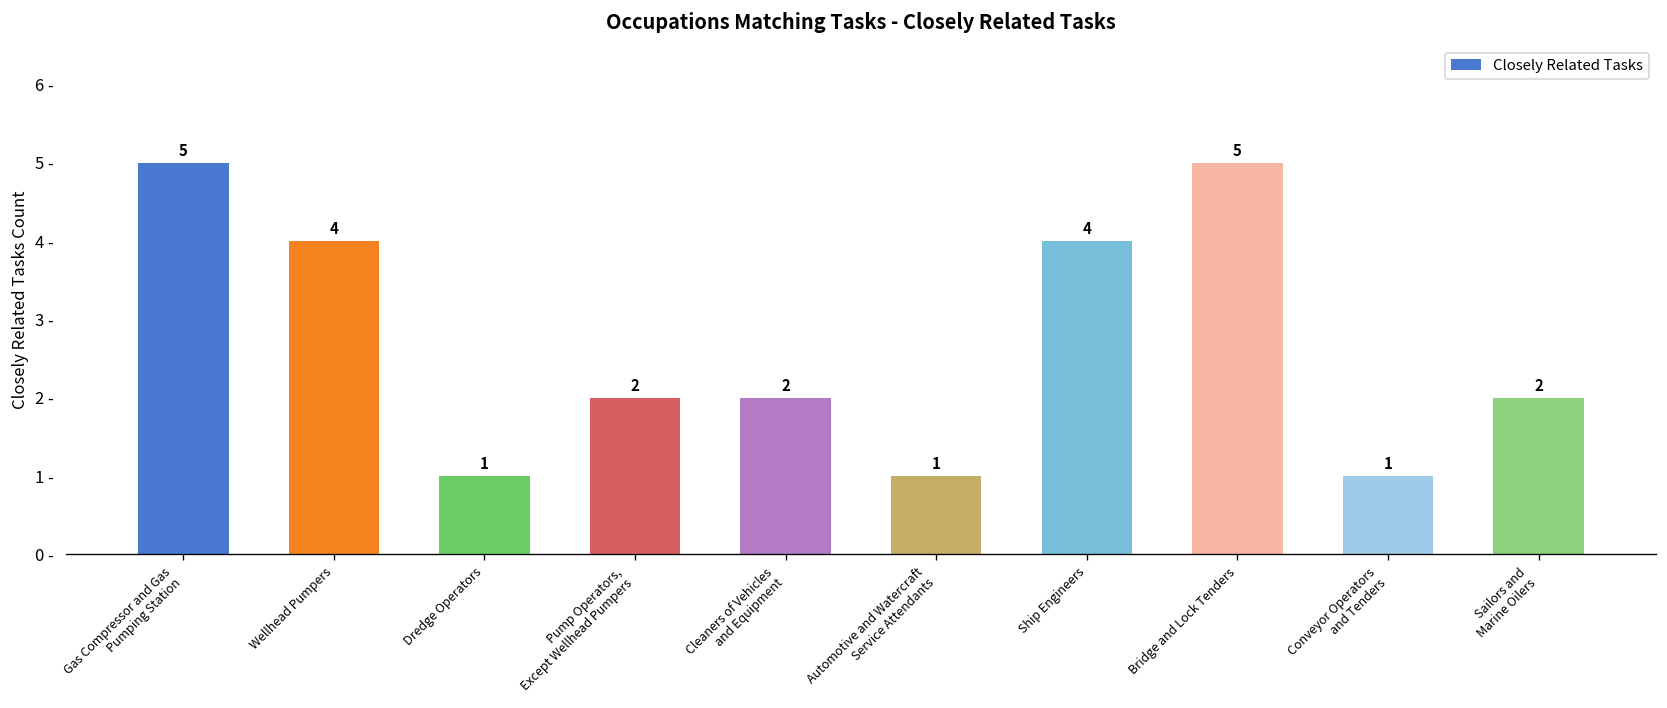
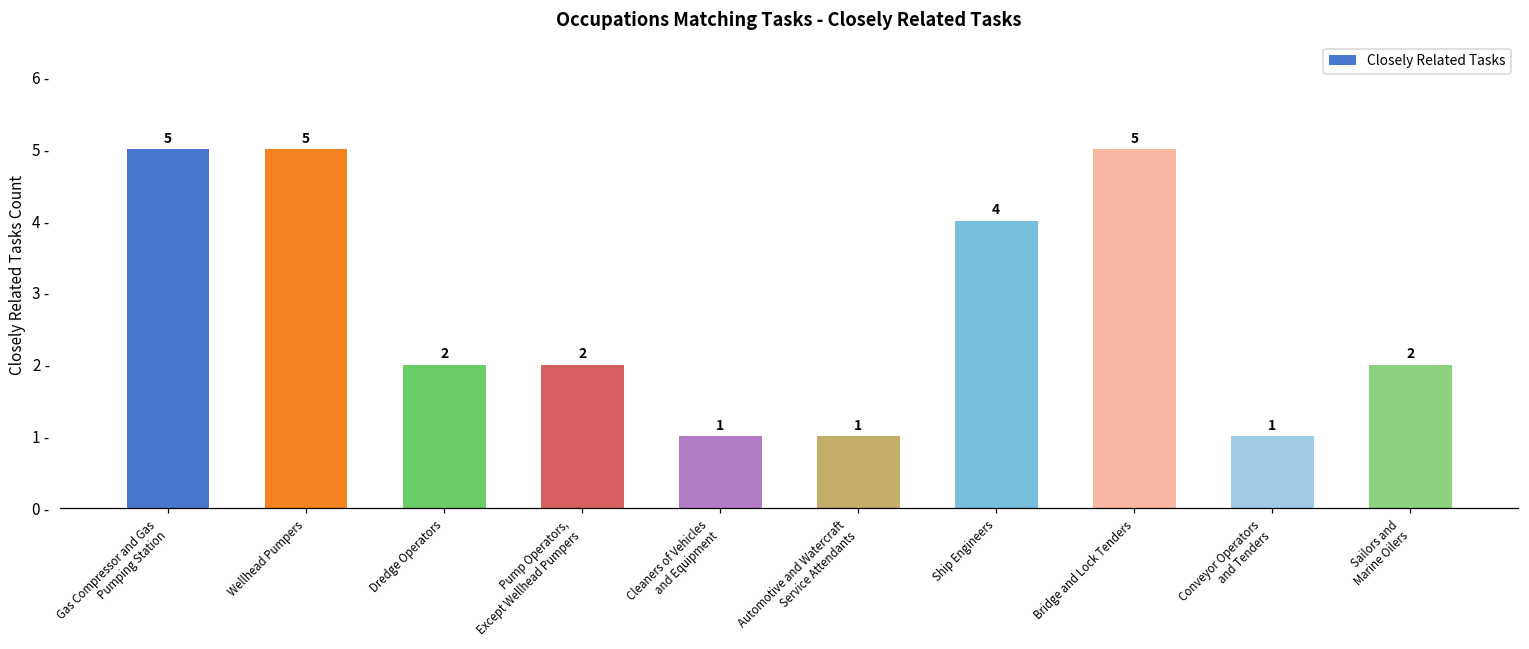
Wellhead Pumpers: 4 -> 5
Dredge Operators: 1 -> 2
Cleaners of Vehicles and Equipment: 2 -> 1
